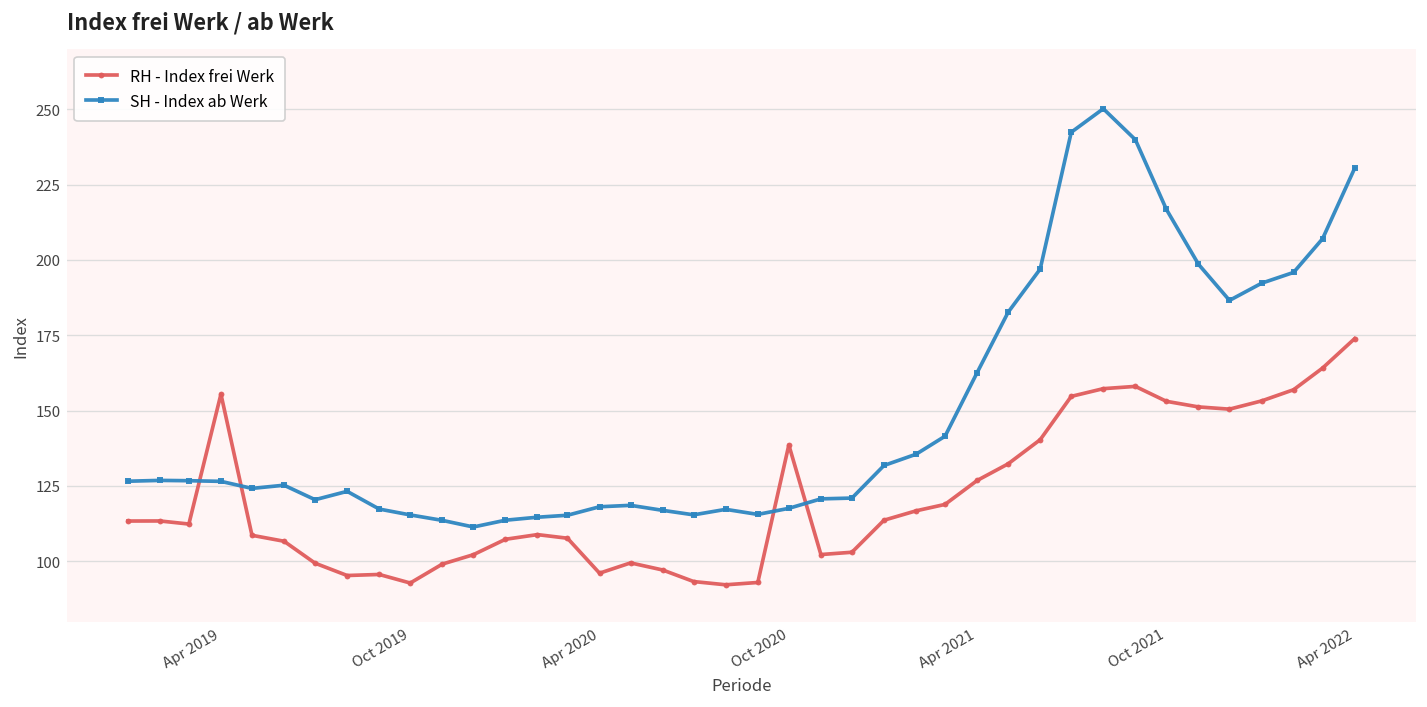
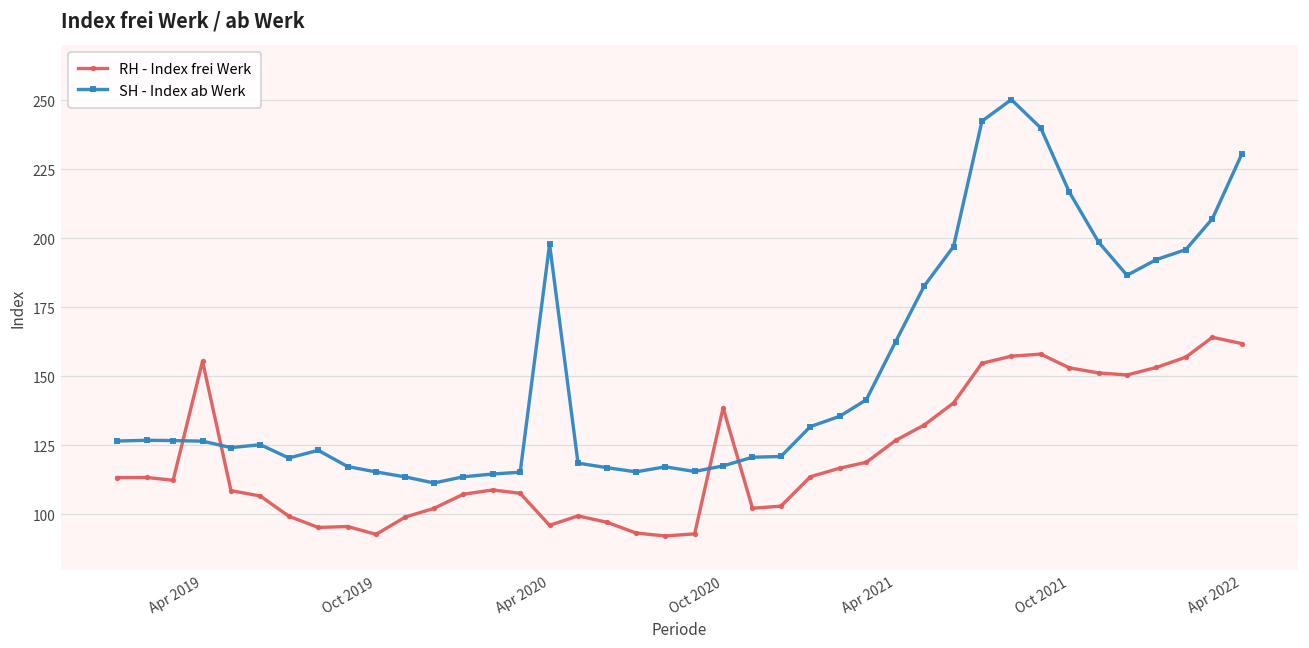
SH - Index ab Werk, Apr 2020: 118 -> 198
RH - Index frei Werk, Apr 2022: 174 -> 162
